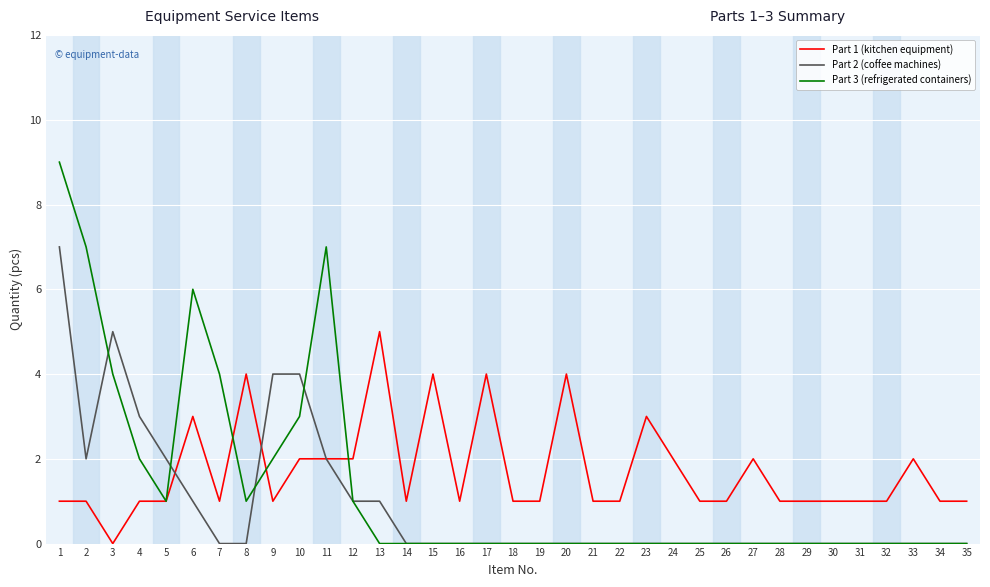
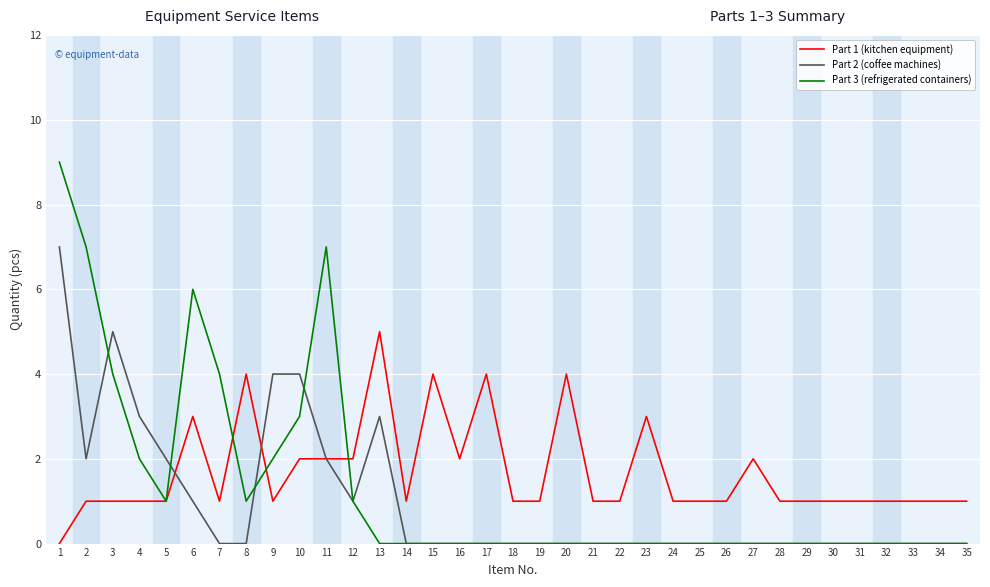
Part 1 (kitchen equipment), 1: 1 -> 0
Part 1 (kitchen equipment), 3: 0 -> 1
Part 2 (coffee machines), 13: 1 -> 3
Part 1 (kitchen equipment), 16: 1 -> 2
Part 1 (kitchen equipment), 24: 2 -> 1
Part 1 (kitchen equipment), 33: 2 -> 1
